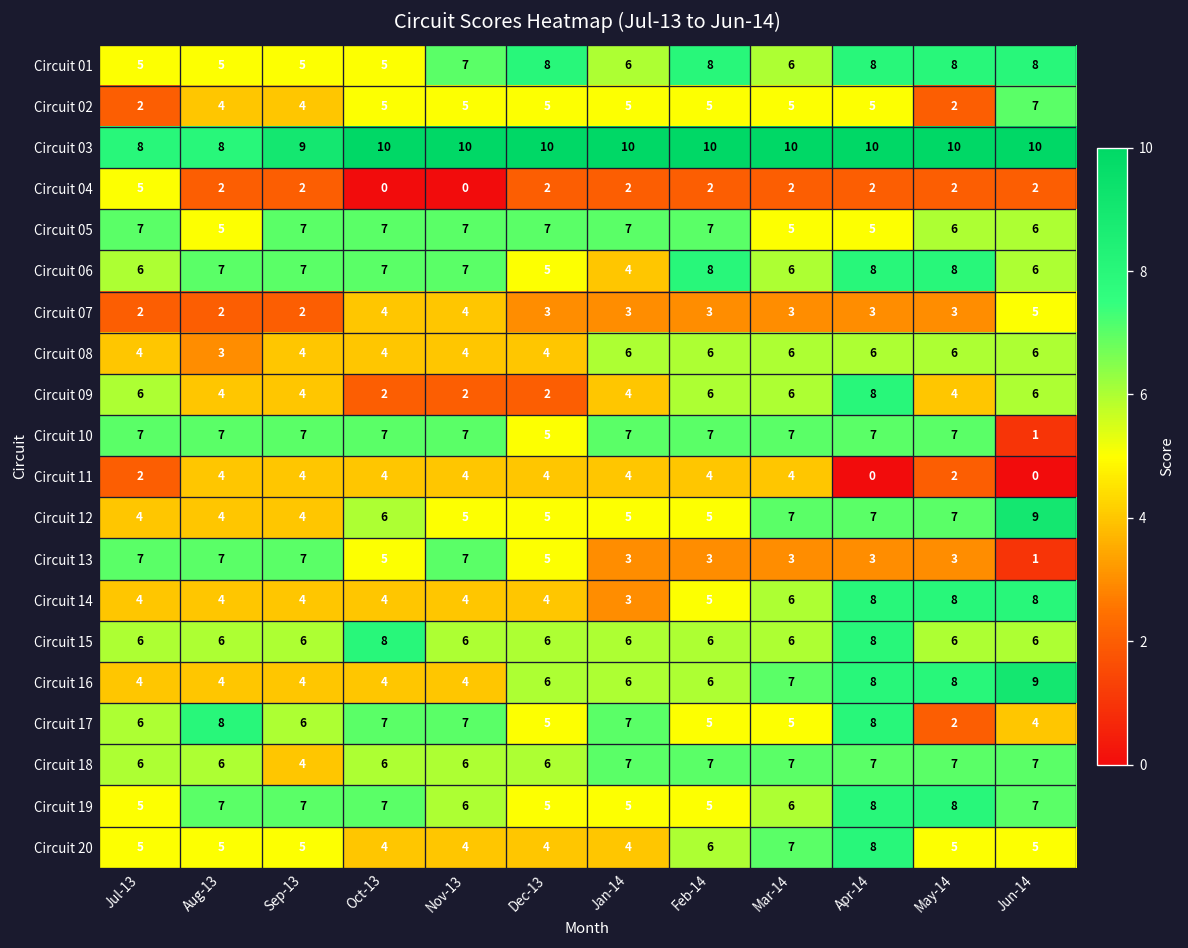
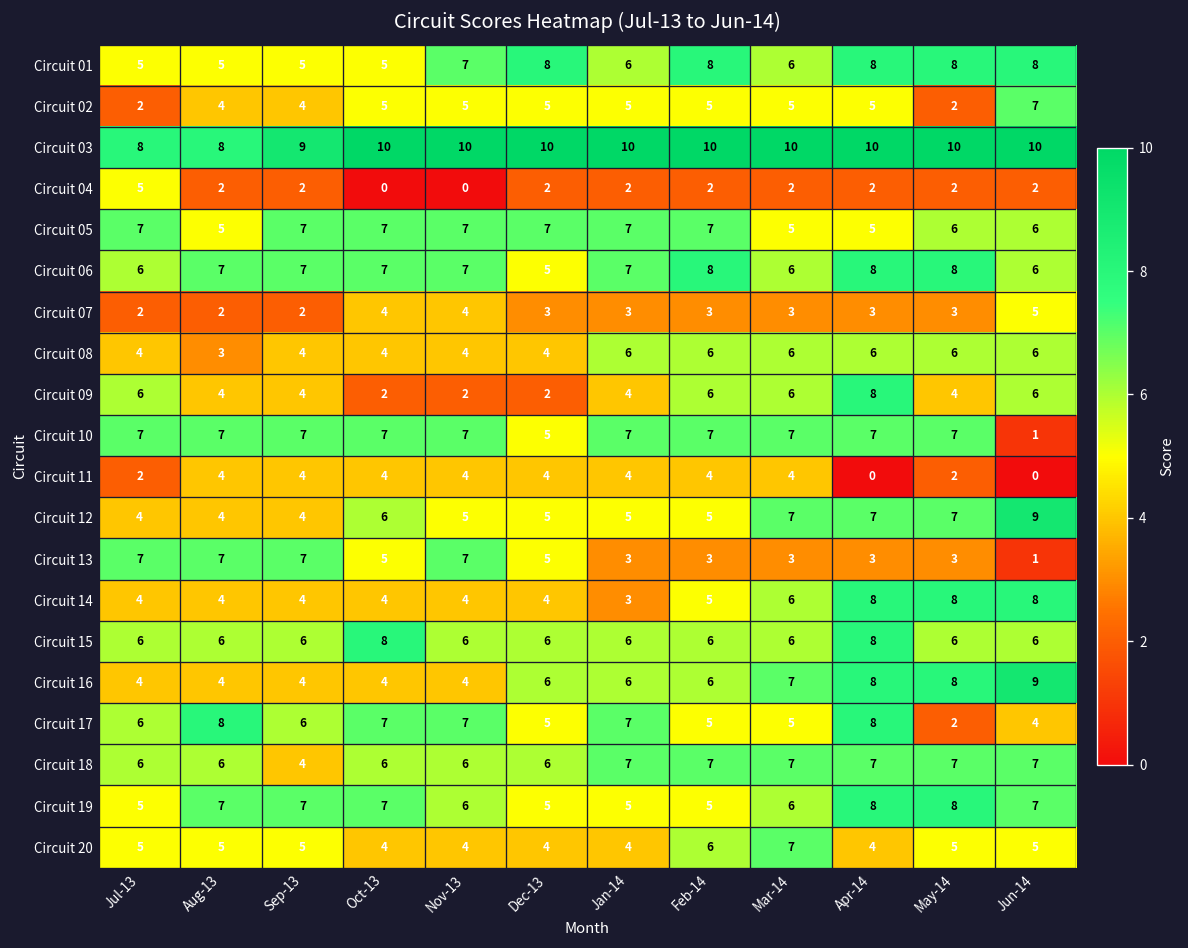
Circuit 06, Jan-14: 4 -> 7
Circuit 20, Apr-14: 8 -> 4
